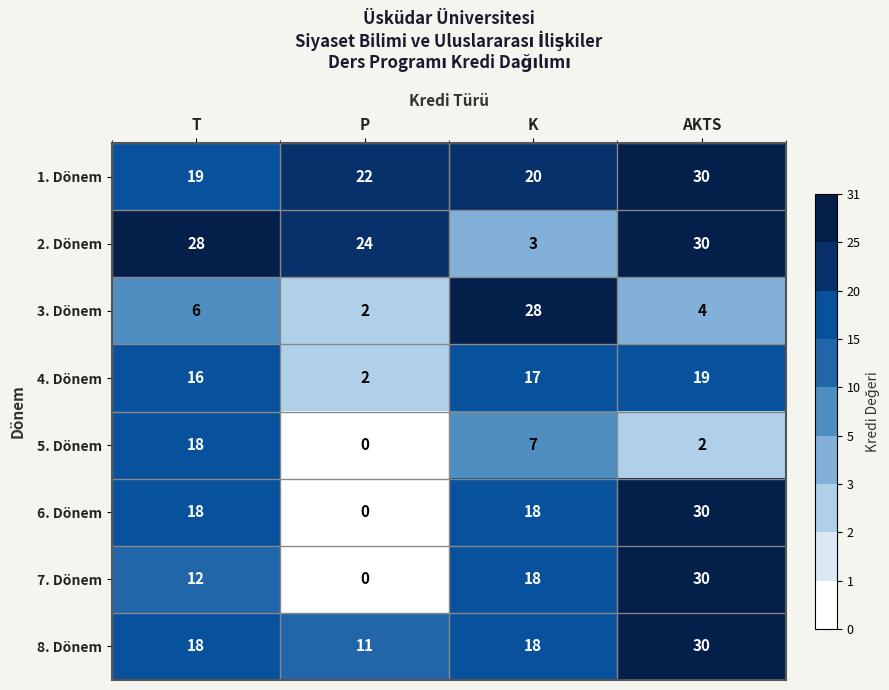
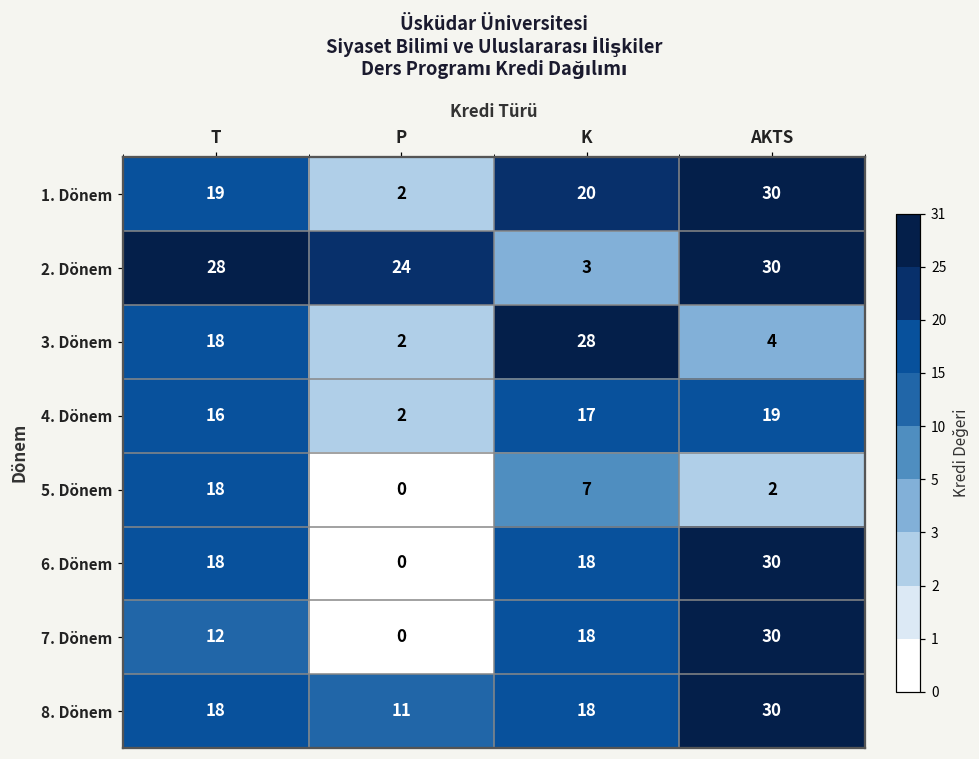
1. Dönem, P: 22 -> 2
3. Dönem, T: 6 -> 18
